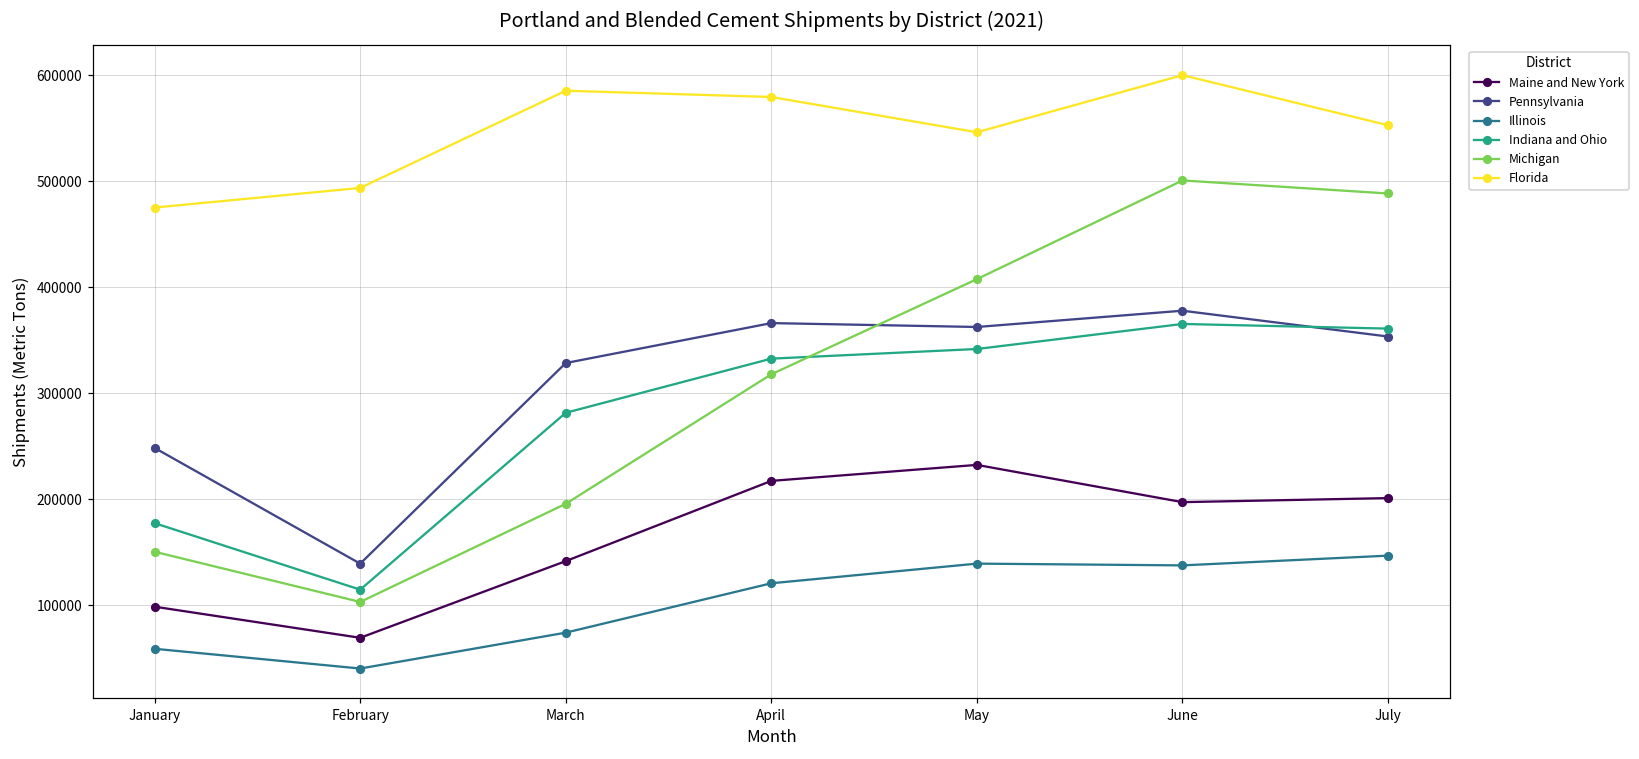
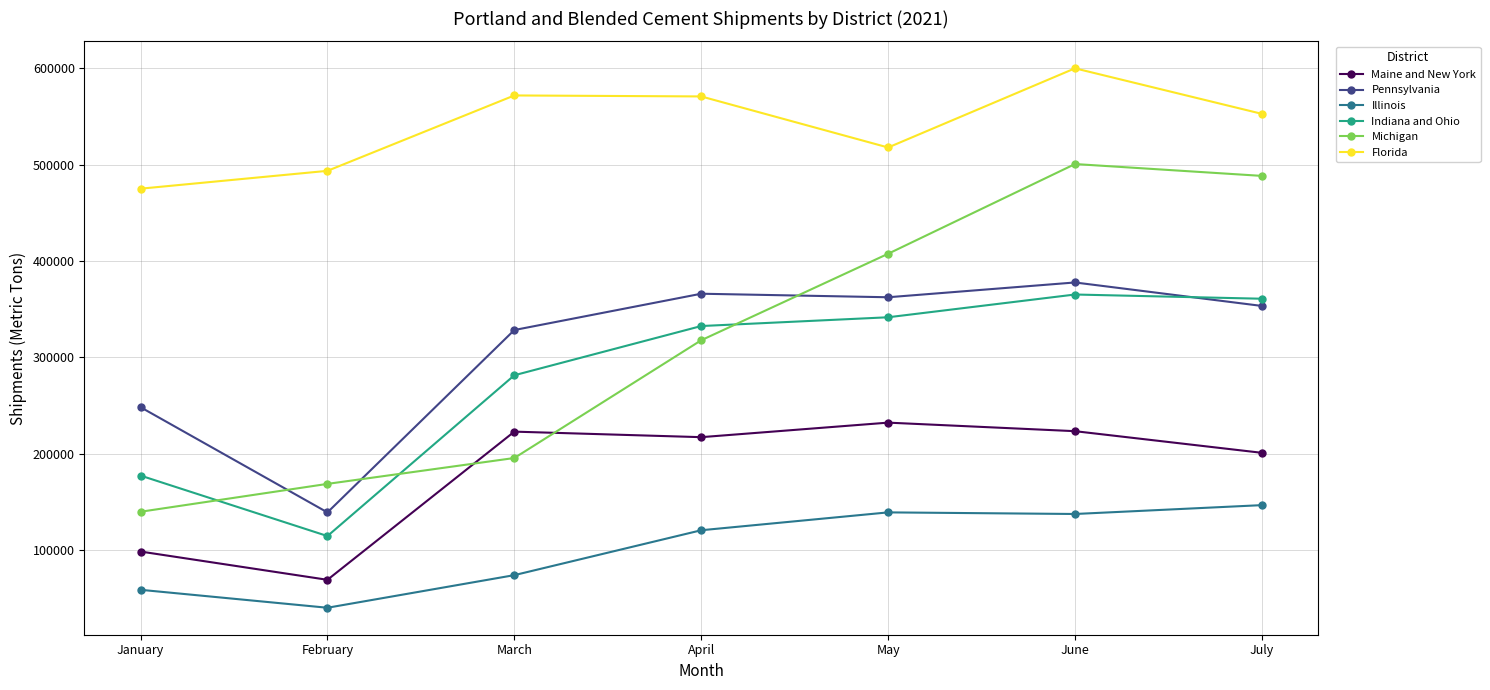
Michigan, January: 150000 -> 140000
Michigan, February: 100000 -> 170000
Maine and New York, March: 140000 -> 220000
Florida, March: 590000 -> 570000
Florida, April: 580000 -> 570000
Florida, May: 550000 -> 520000
Maine and New York, June: 200000 -> 220000
